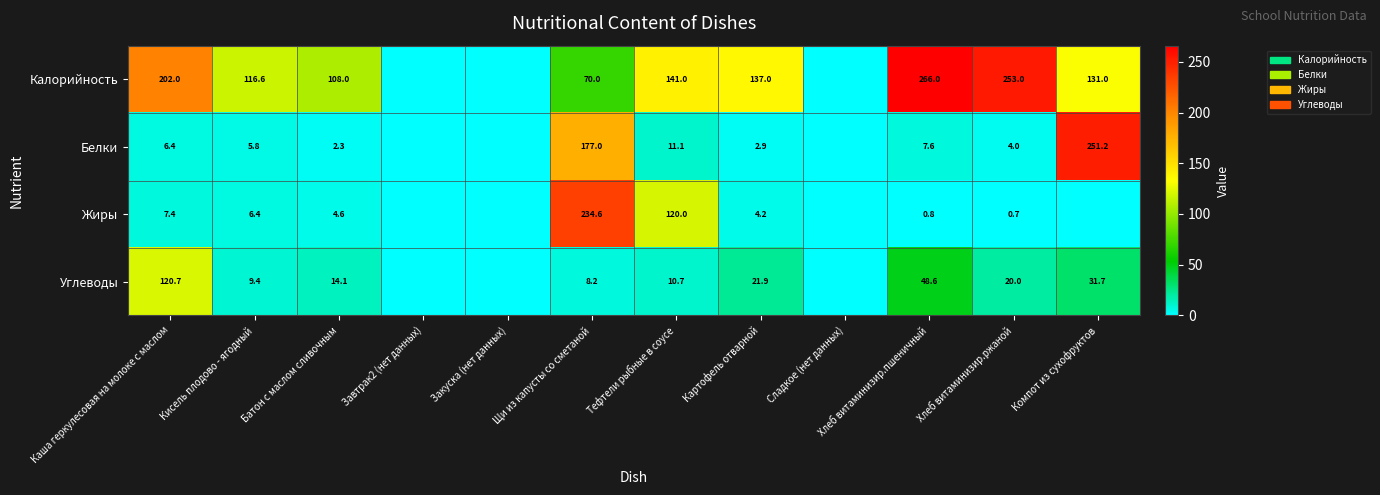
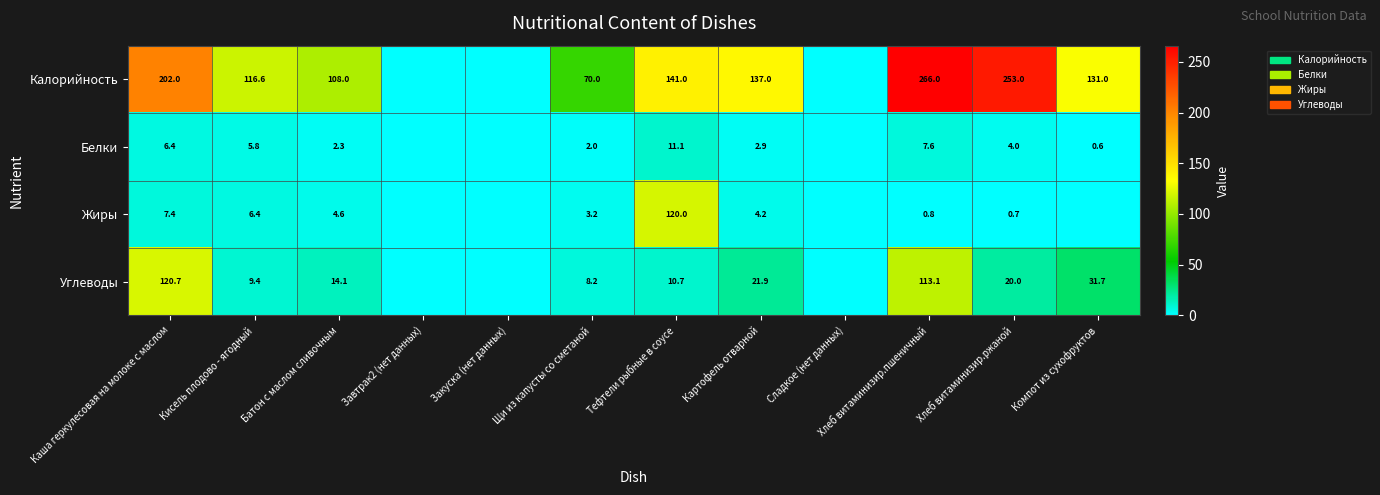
Белки, Щи из капусты со сметаной: 177.0 -> 2.0
Белки, Компот из сухофруктов: 251.2 -> 0.6
Жиры, Щи из капусты со сметаной: 234.6 -> 3.2
Углеводы, Хлеб витаминизир.пшеничный: 48.6 -> 113.1
